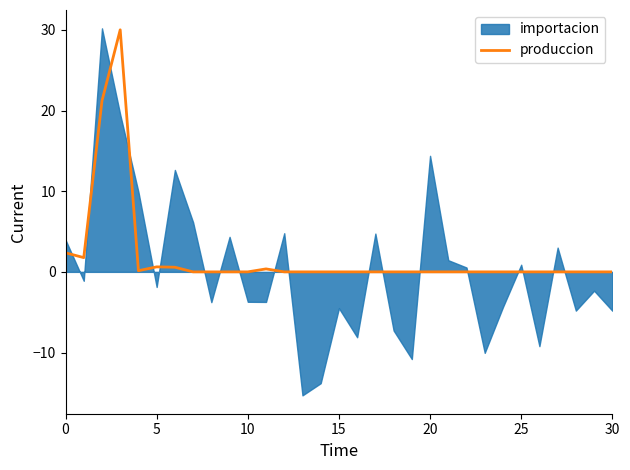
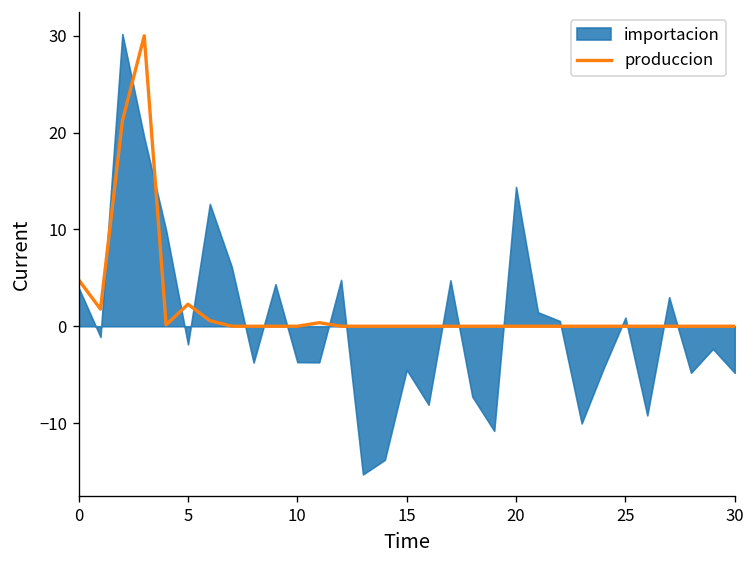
produccion, 0: 2 -> 5
produccion, 5: 1 -> 2
